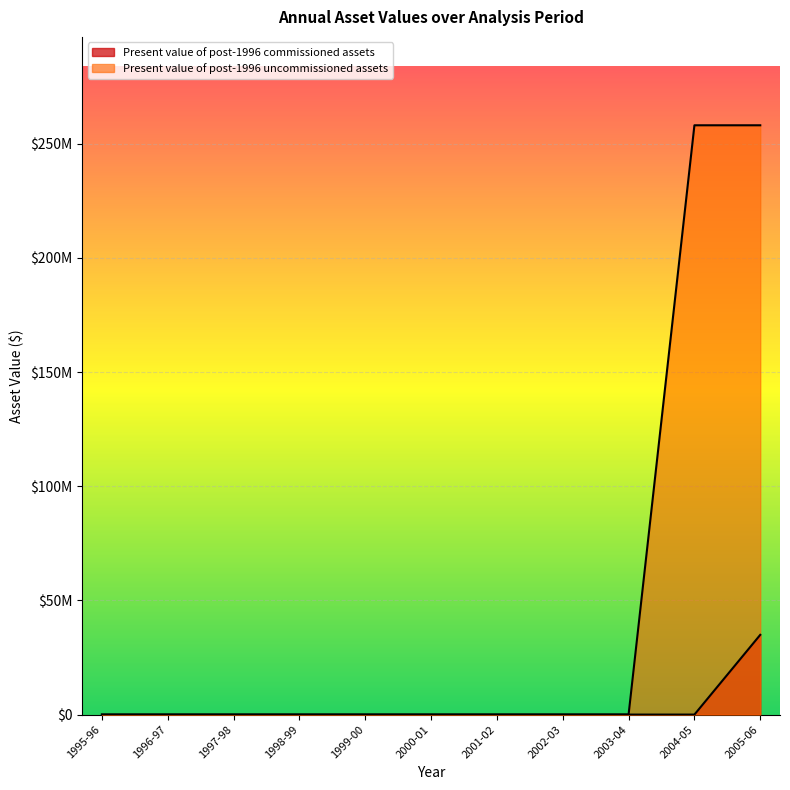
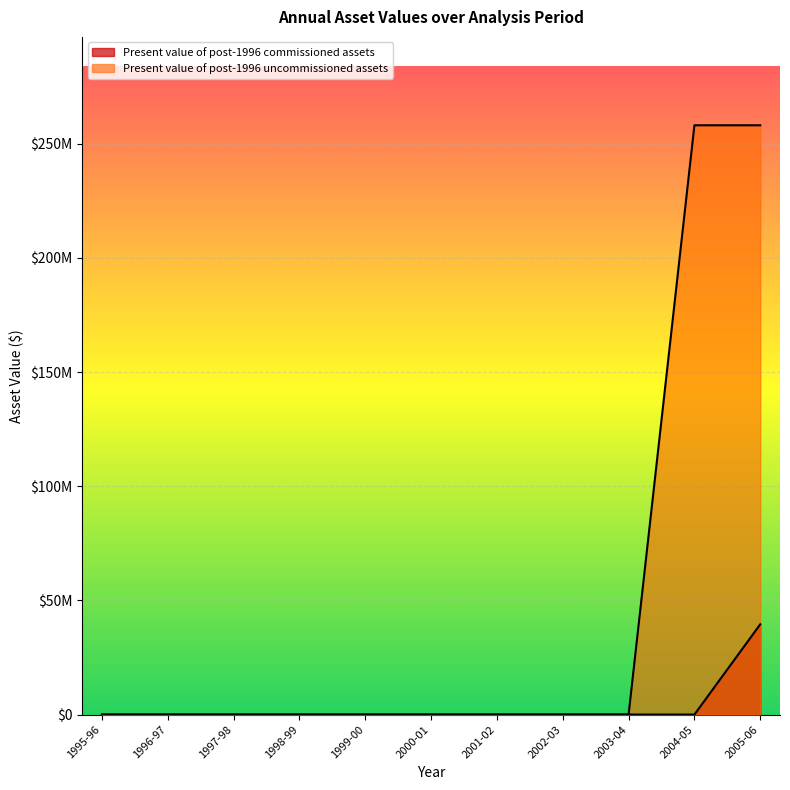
Present value of post-1996 commissioned assets, 2005-06: $35000000 -> $40000000
